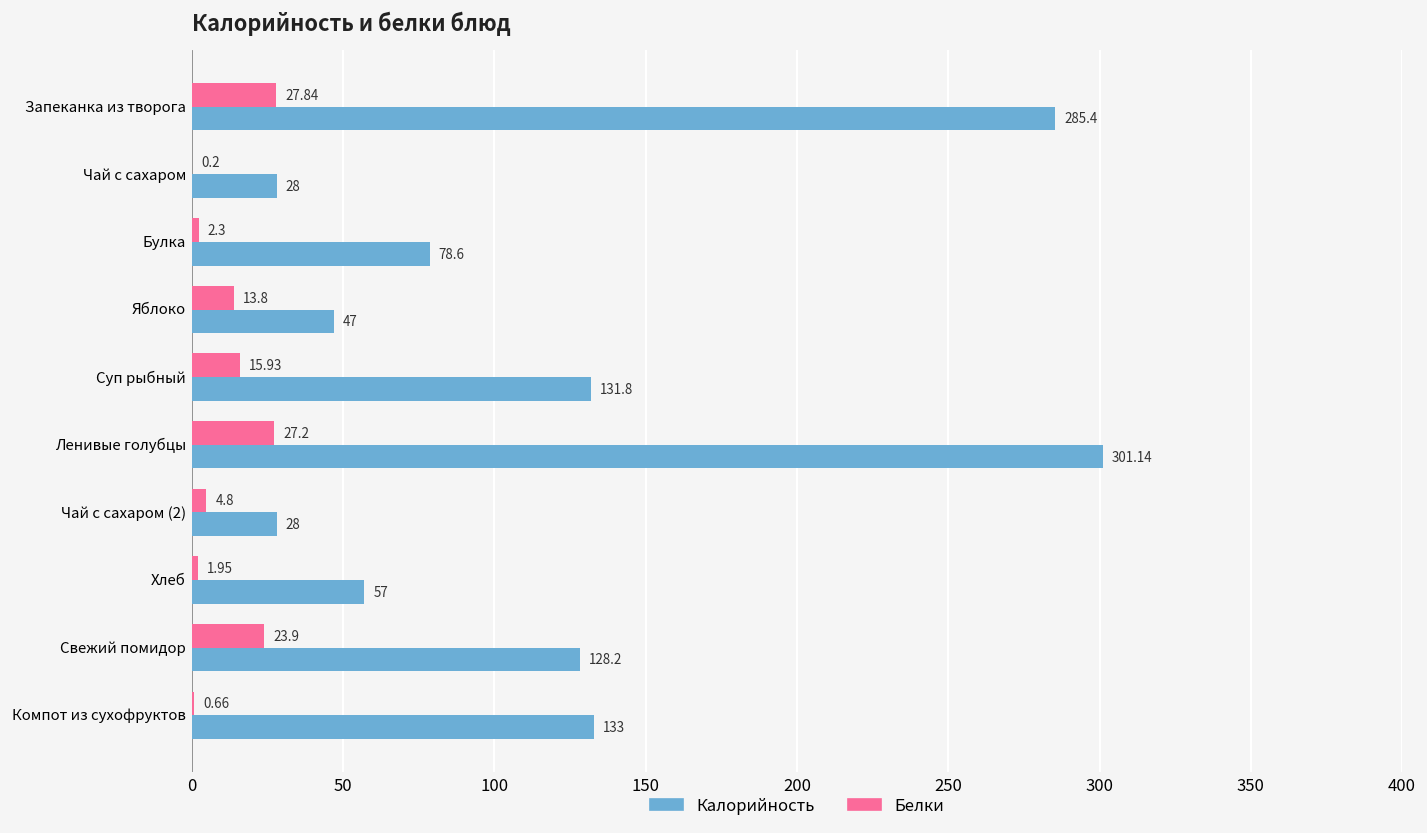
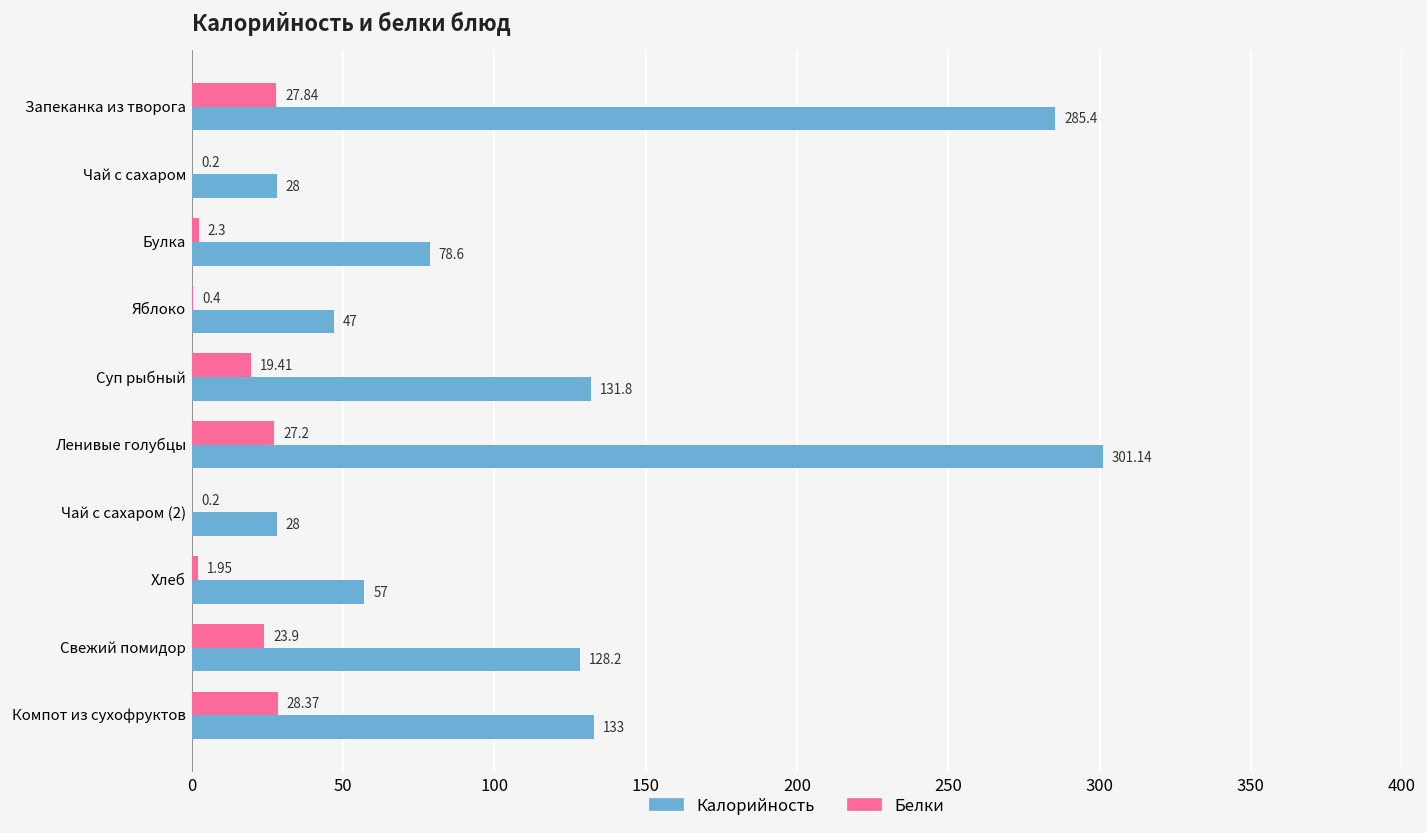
Белки, Яблоко: 13.8 -> 0.4
Белки, Суп рыбный: 15.93 -> 19.41
Белки, Чай с сахаром (2): 4.8 -> 0.2
Белки, Компот из сухофруктов: 0.66 -> 28.37
